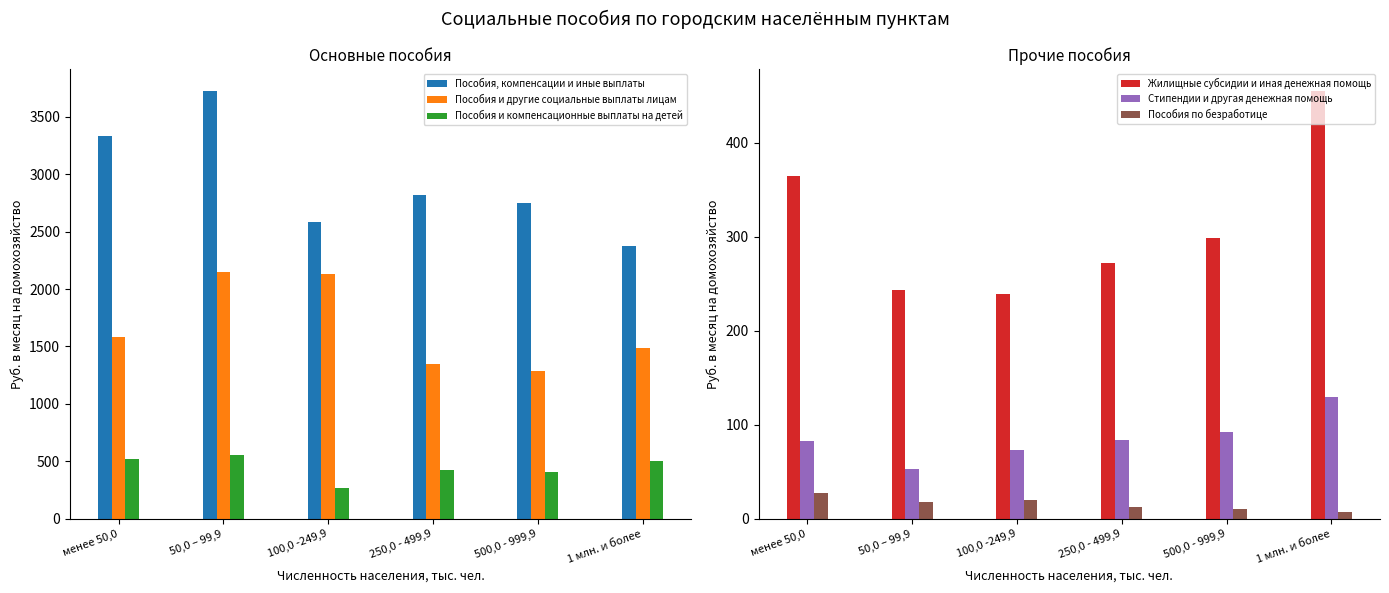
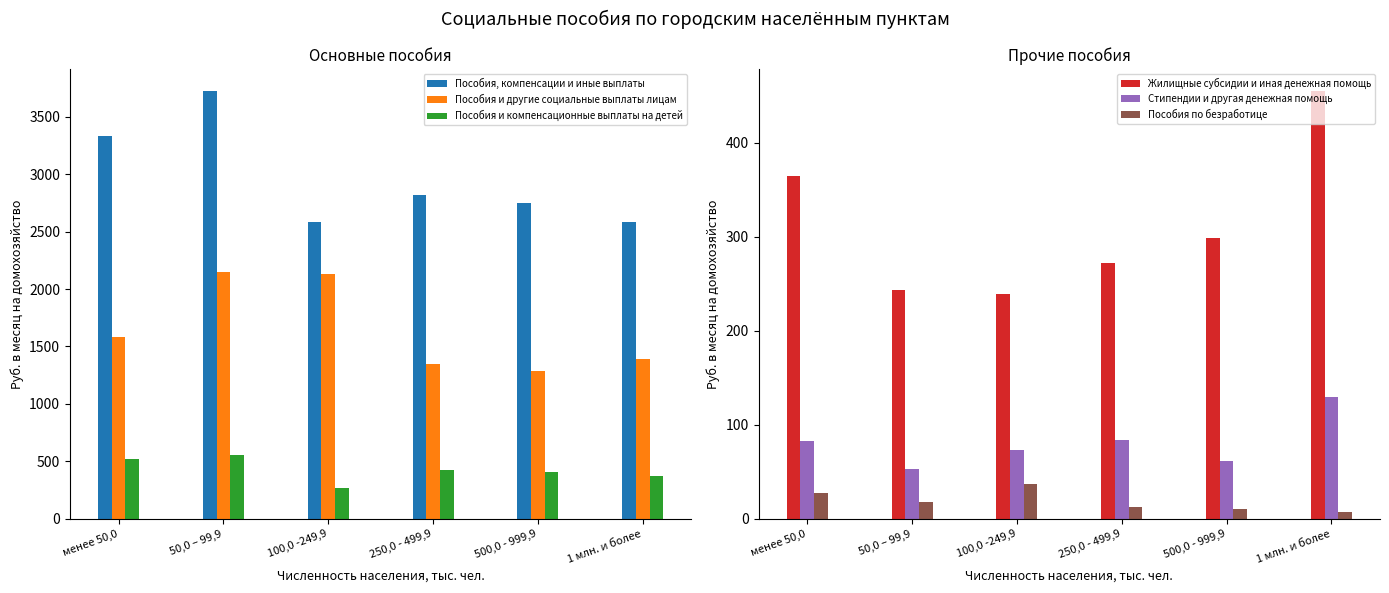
Основные пособия, Пособия, компенсации и иные выплаты, 1 млн. и более: 2370 -> 2580
Основные пособия, Пособия и другие социальные выплаты лицам, 1 млн. и более: 1490 -> 1390
Основные пособия, Пособия и компенсационные выплаты на детей, 1 млн. и более: 500 -> 370
Прочие пособия, Пособия по безработице, 100,0 -249,9: 20 -> 40
Прочие пособия, Стипендии и другая денежная помощь, 500,0 - 999,9: 90 -> 60
